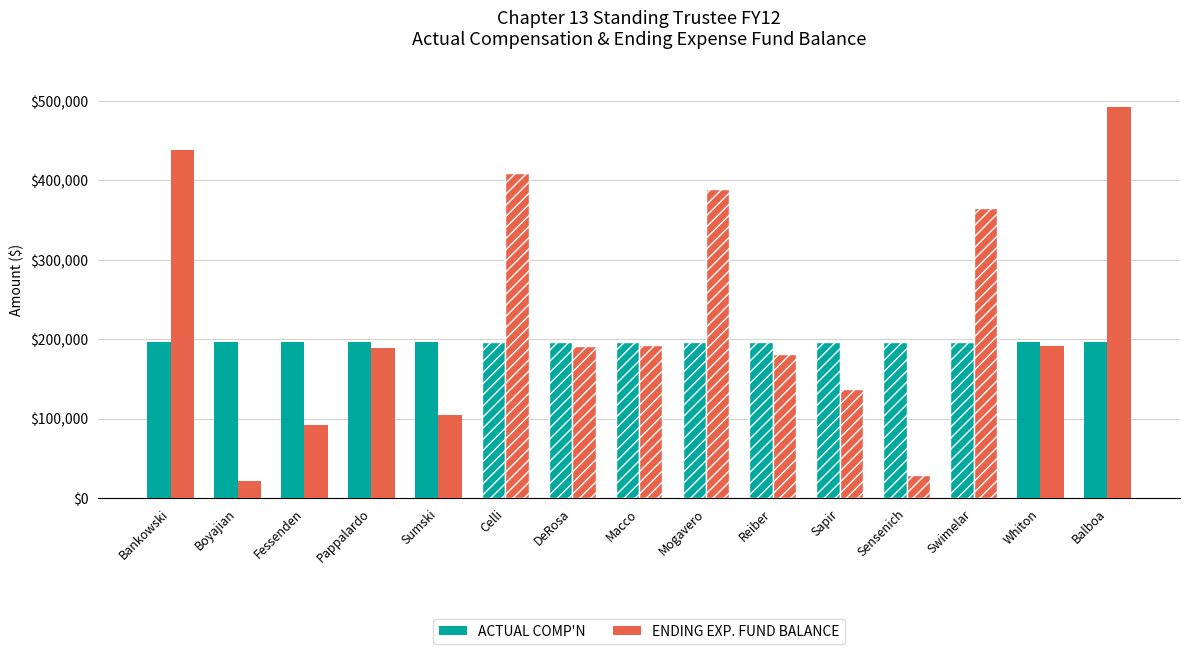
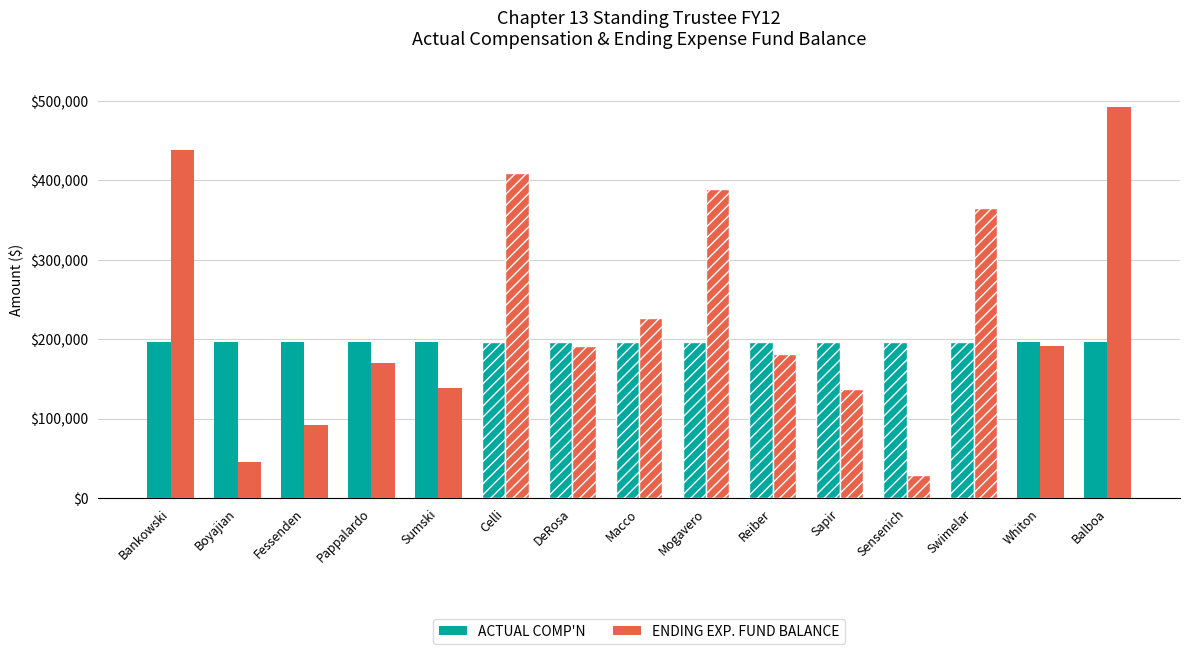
ENDING EXP. FUND BALANCE, Boyajian: $20,000 -> $50,000
ENDING EXP. FUND BALANCE, Pappalardo: $190,000 -> $170,000
ENDING EXP. FUND BALANCE, Sumski: $100,000 -> $140,000
ENDING EXP. FUND BALANCE, Macco: $190,000 -> $230,000
